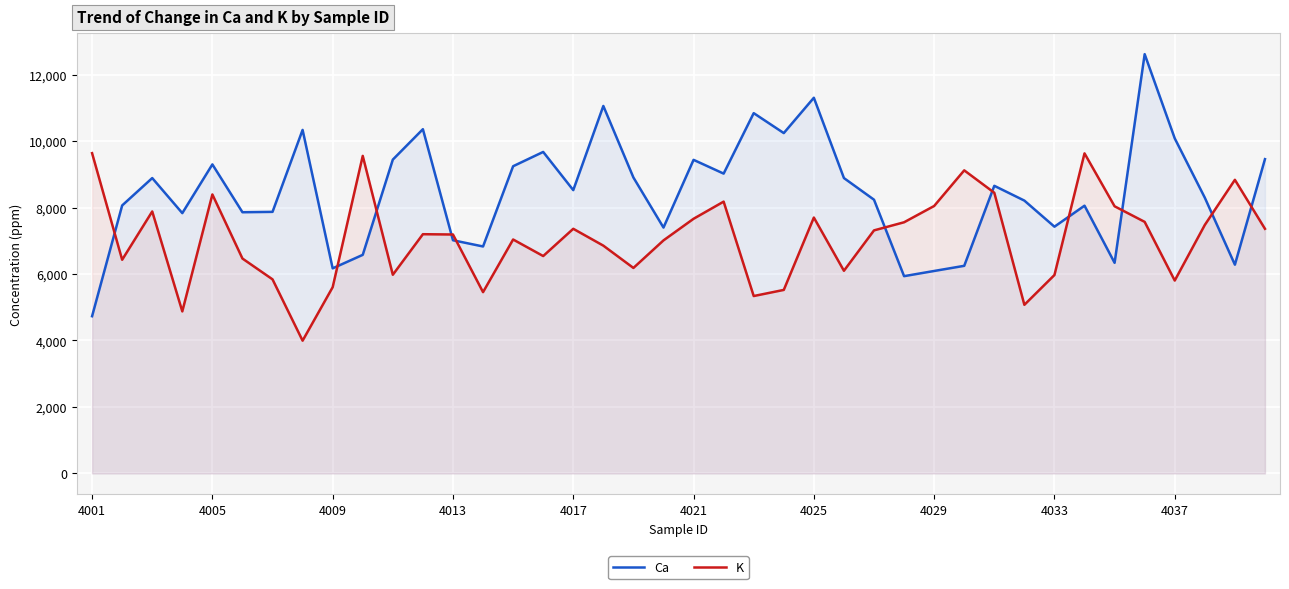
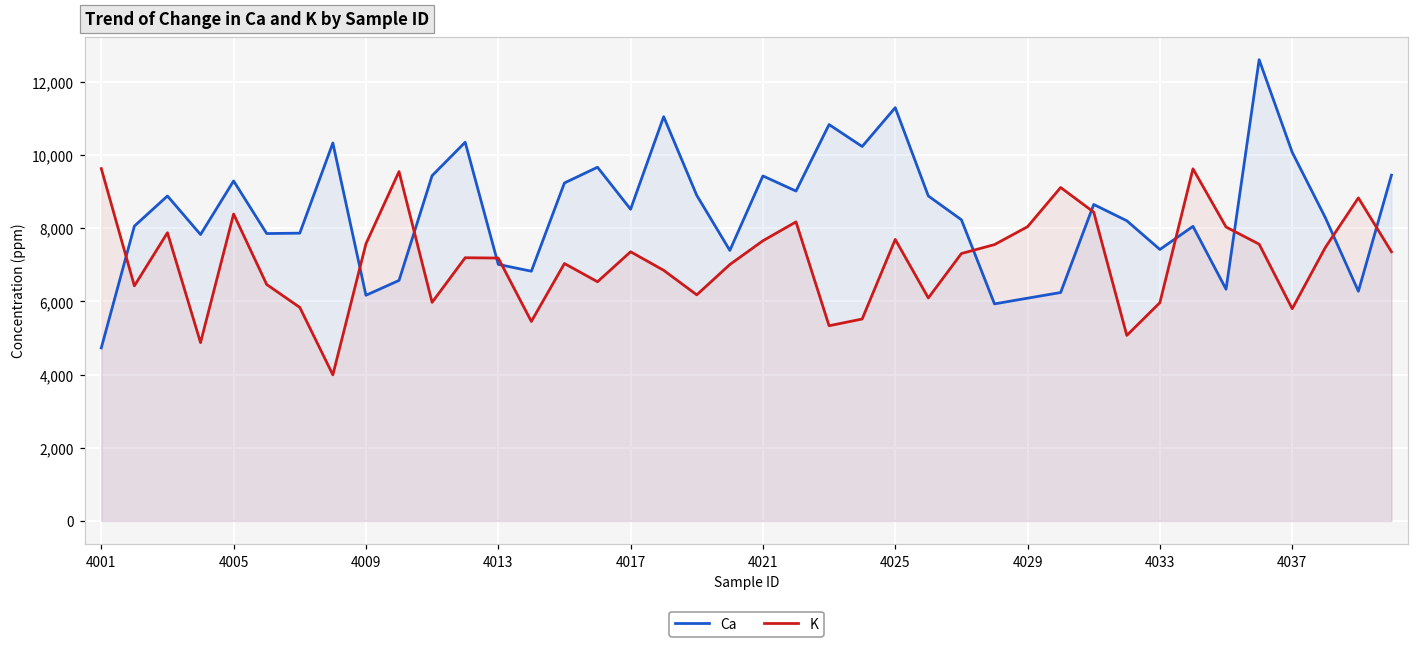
K, 4009: 5,600 -> 7,600
